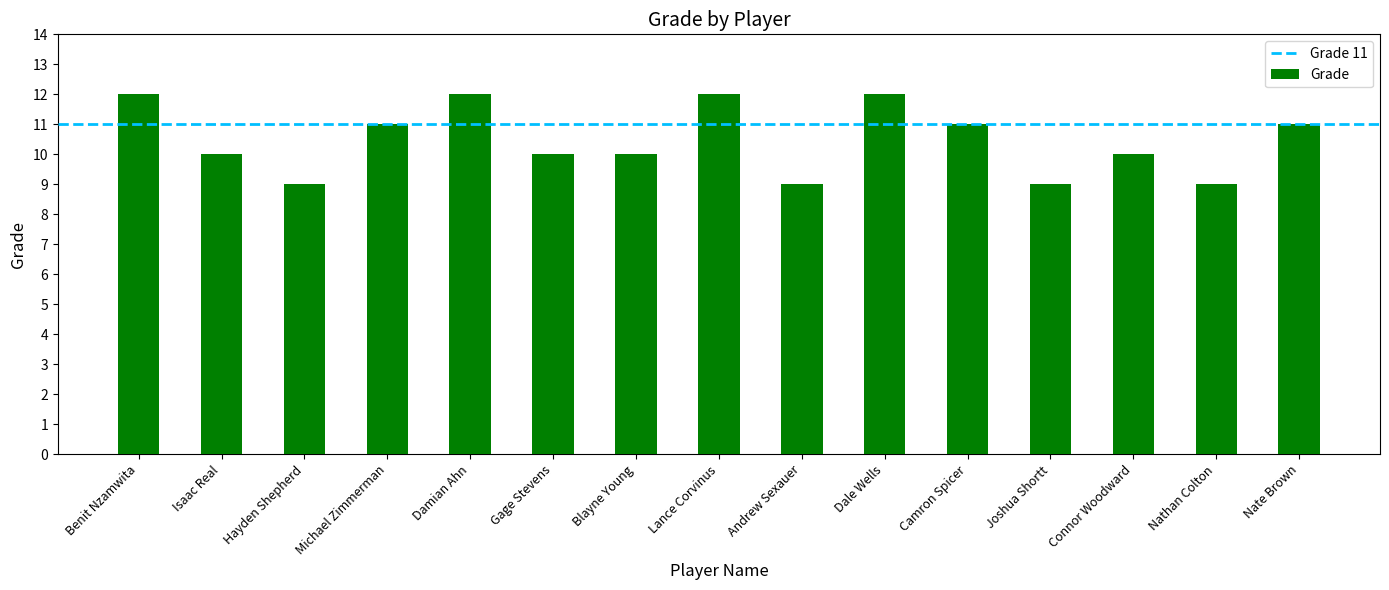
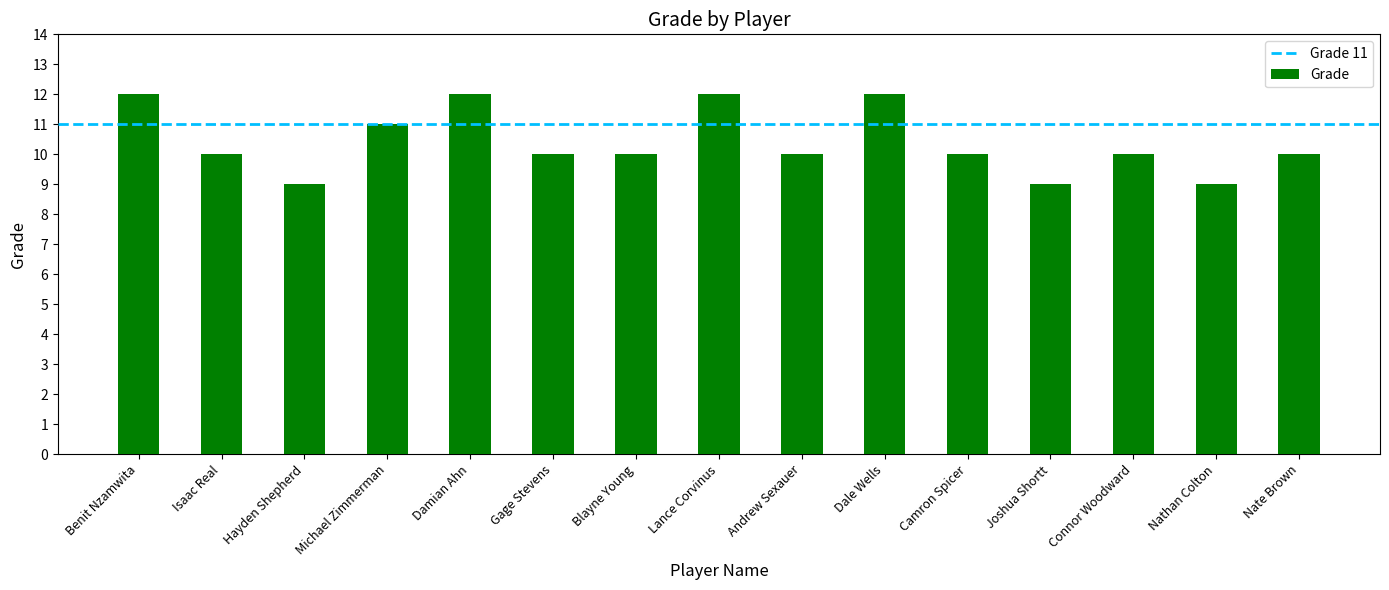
Andrew Sexauer: 9 -> 10
Camron Spicer: 11 -> 10
Nate Brown: 11 -> 10
